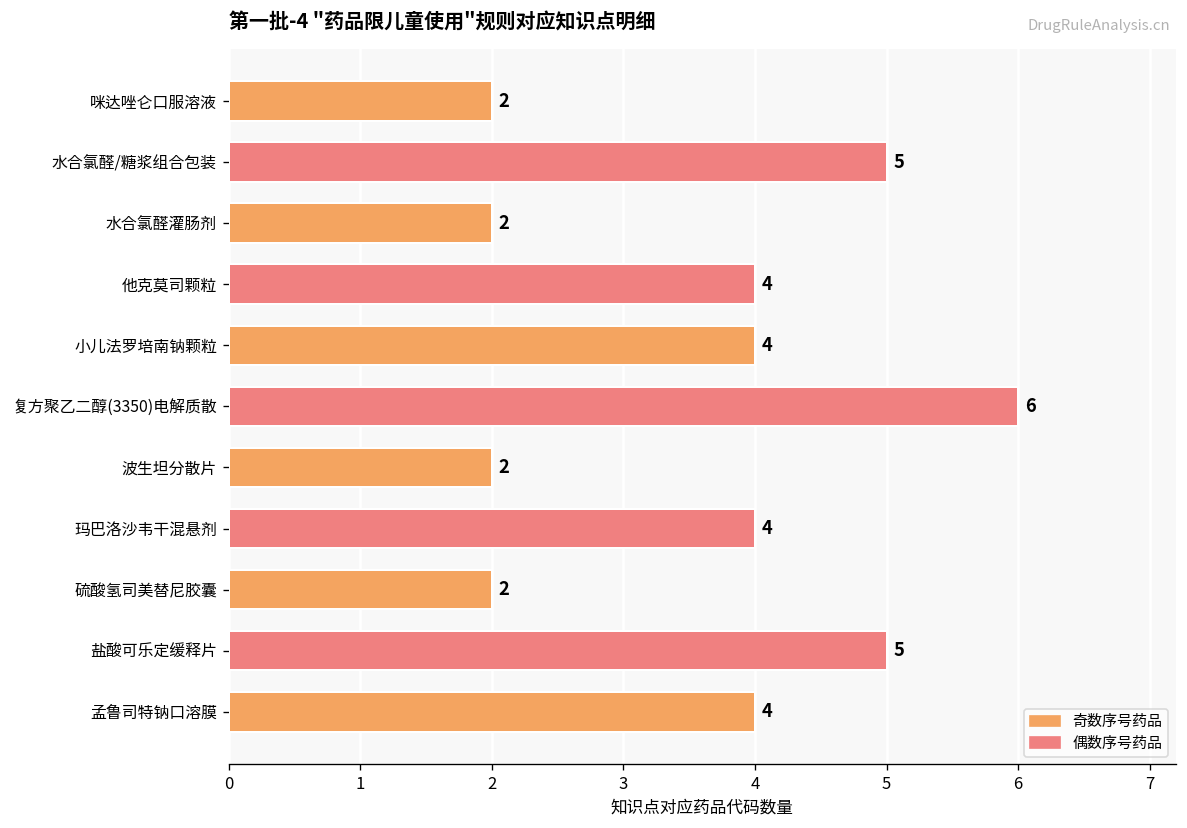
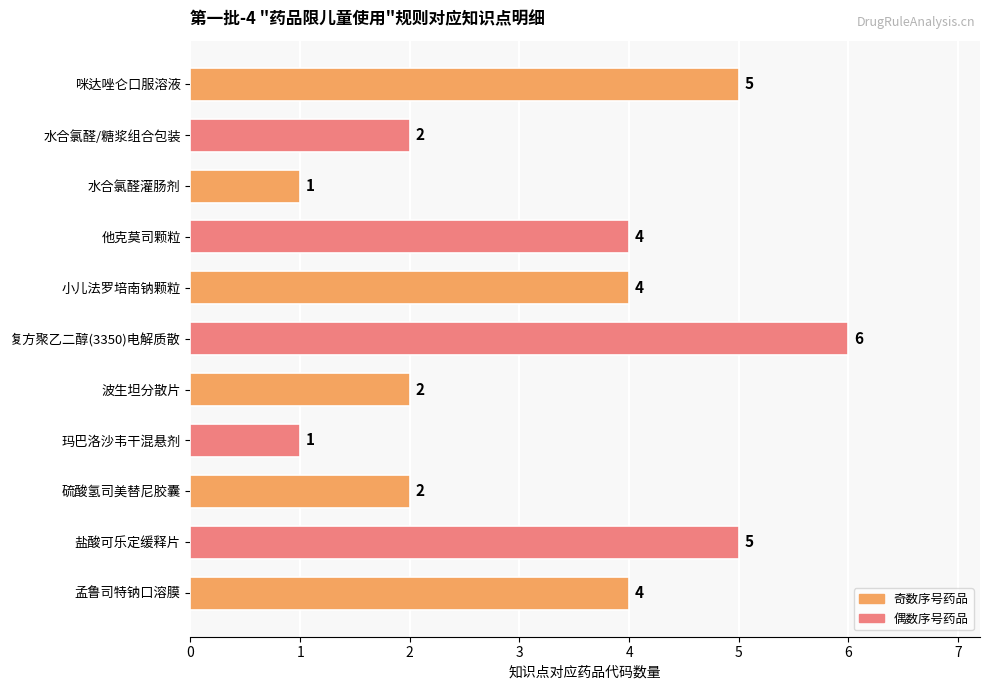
咪达唑仑口服溶液: 2 -> 5
水合氯醛/糖浆组合包装: 5 -> 2
水合氯醛灌肠剂: 2 -> 1
玛巴洛沙韦干混悬剂: 4 -> 1
